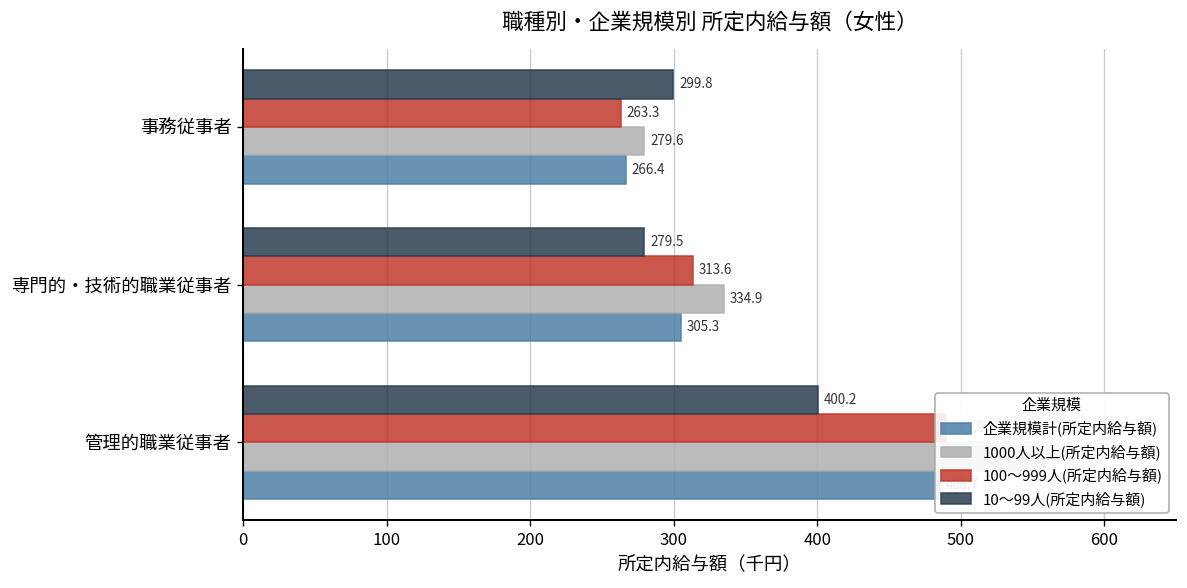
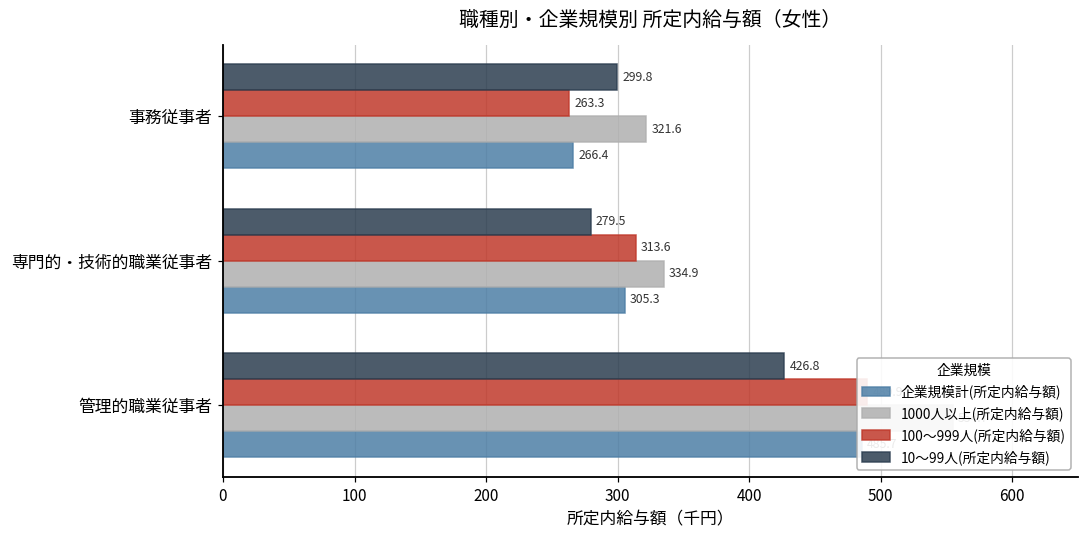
1000人以上(所定内給与額), 事務従事者: 279.6 -> 321.6
10～99人(所定内給与額), 管理的職業従事者: 400.2 -> 426.8
